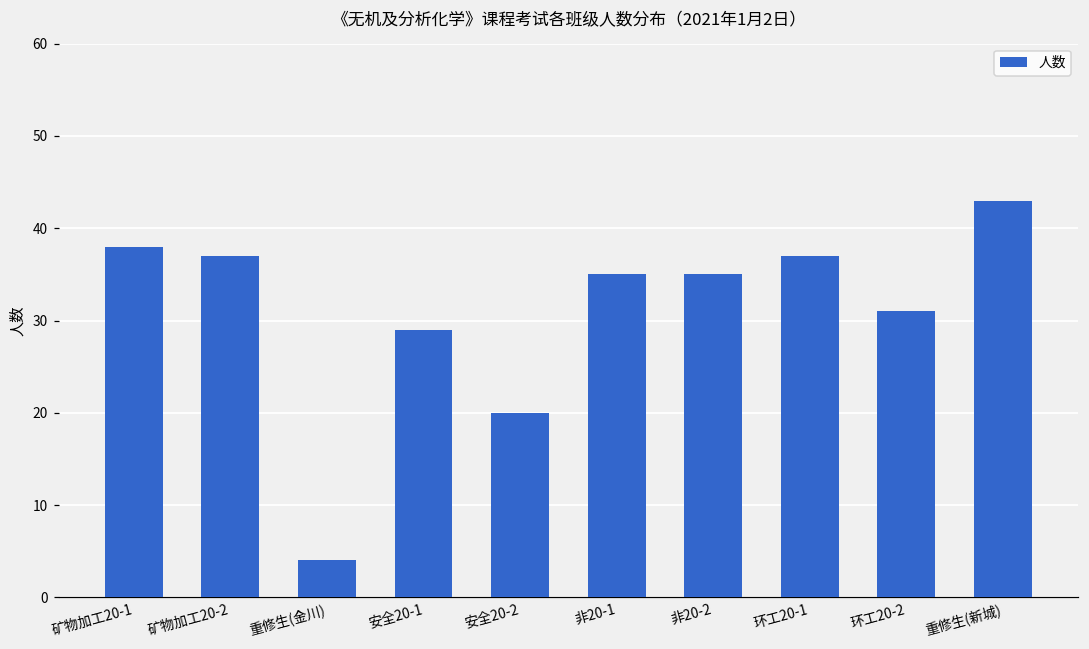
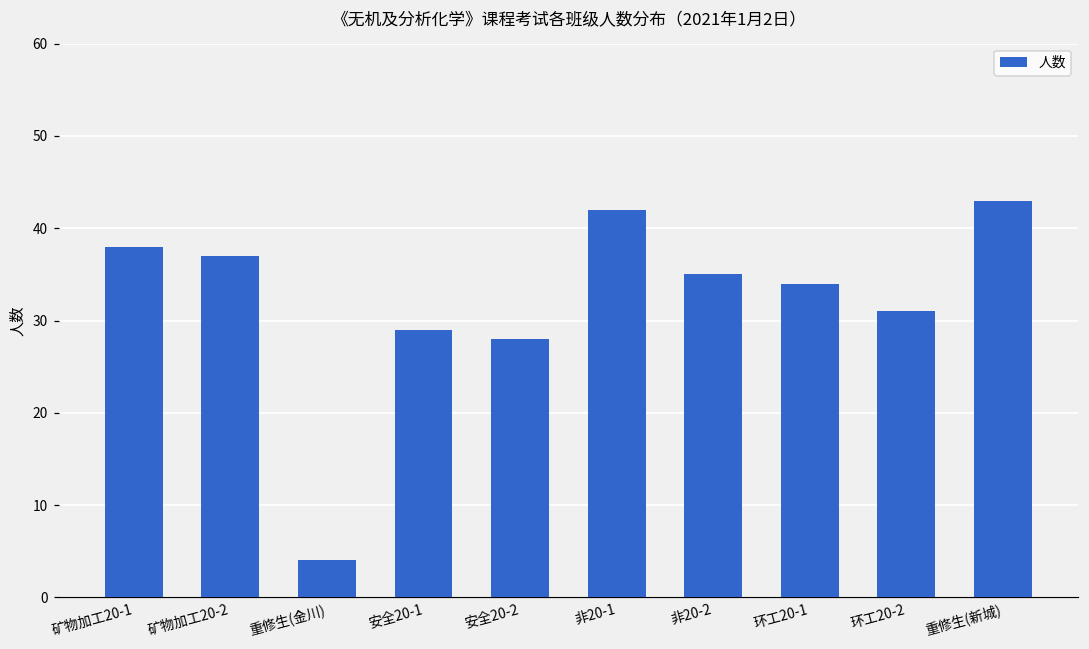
安全20-2: 20 -> 28
非20-1: 35 -> 42
环工20-1: 37 -> 34
